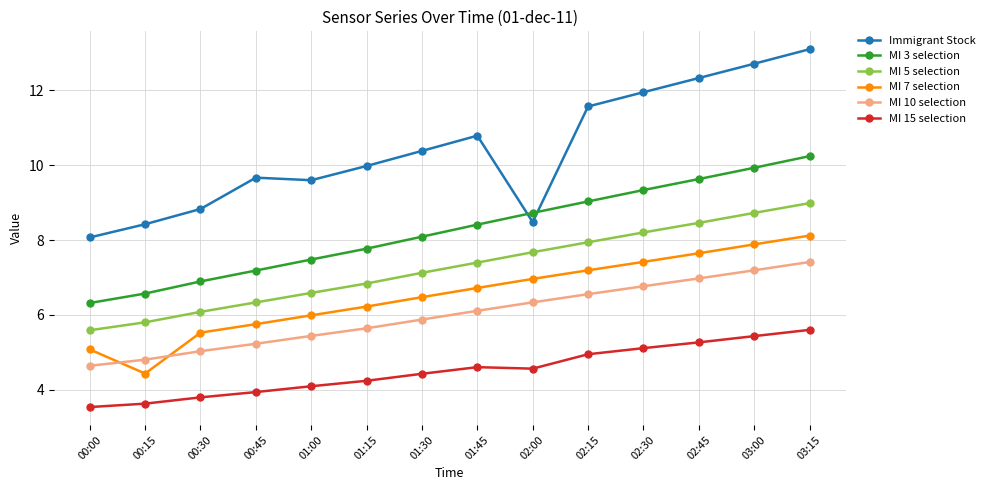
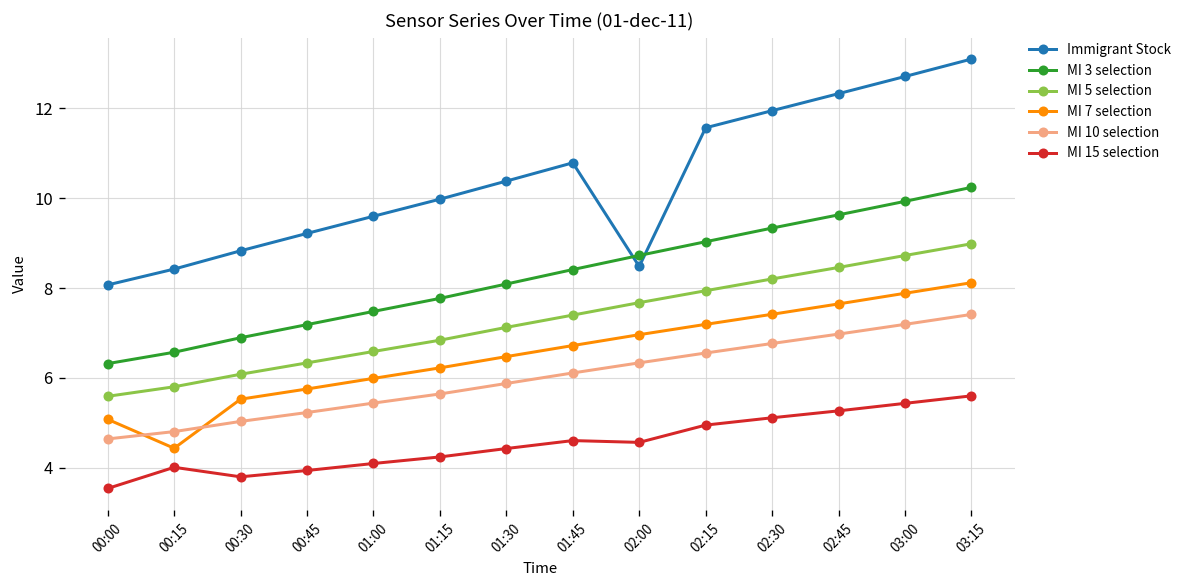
MI 15 selection, 00:15: 3.6 -> 4.0
Immigrant Stock, 00:45: 9.7 -> 9.2
